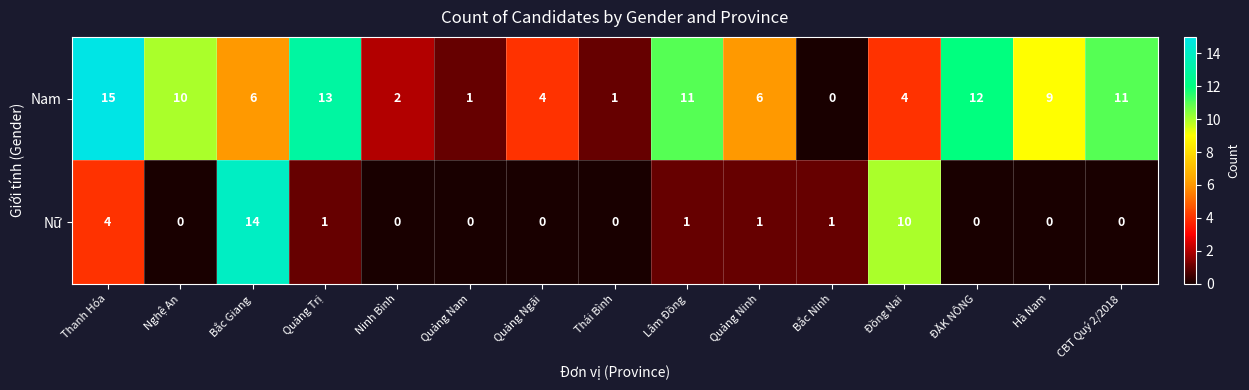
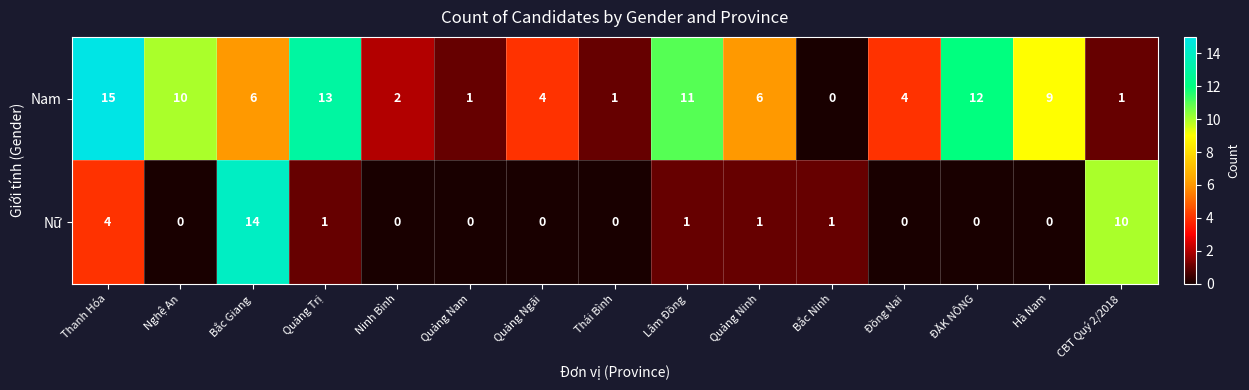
Nam, CBT Quý 2/2018: 11 -> 1
Nữ, Đồng Nai: 10 -> 0
Nữ, CBT Quý 2/2018: 0 -> 10
